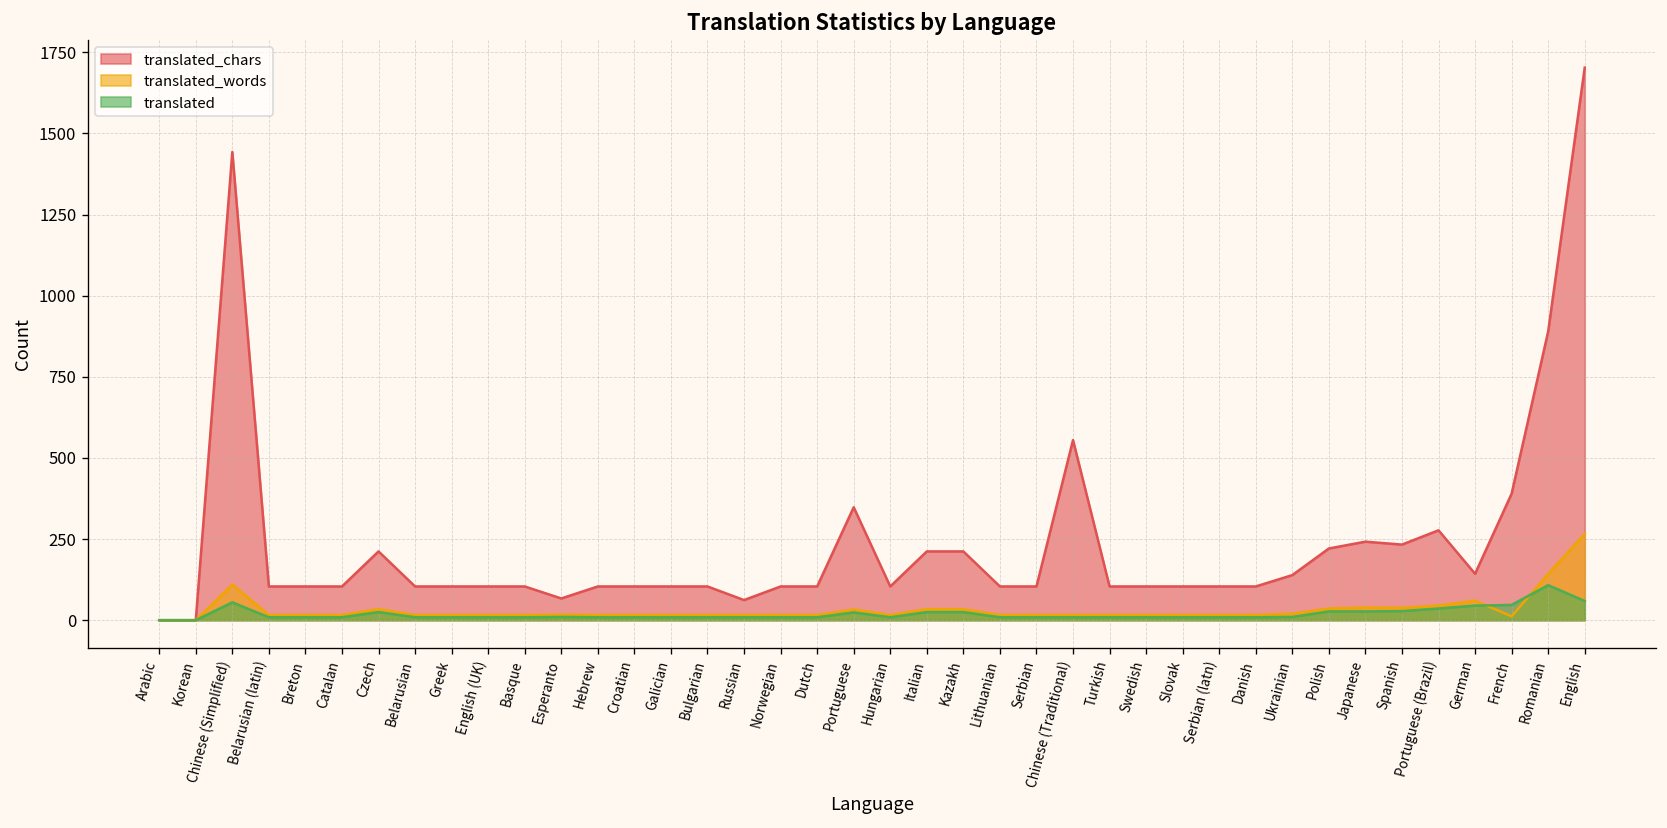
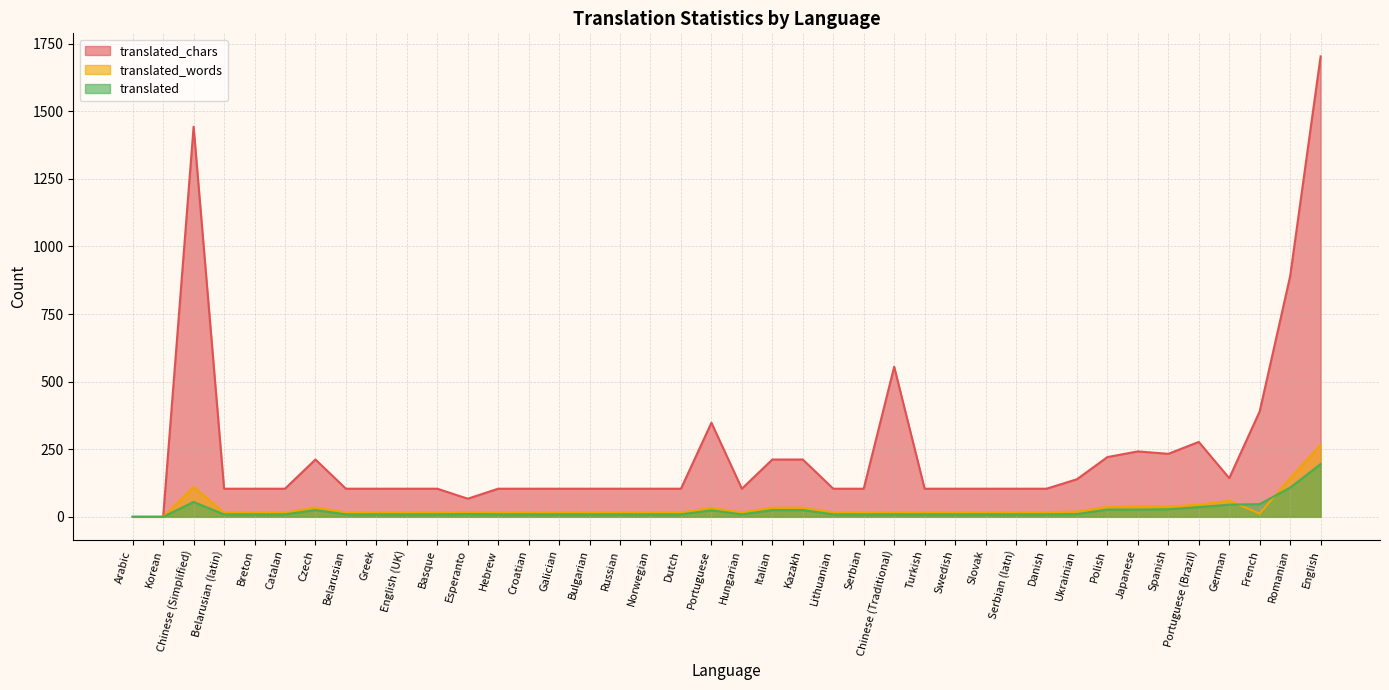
translated_chars, Russian: 60 -> 100
translated, English: 60 -> 200
